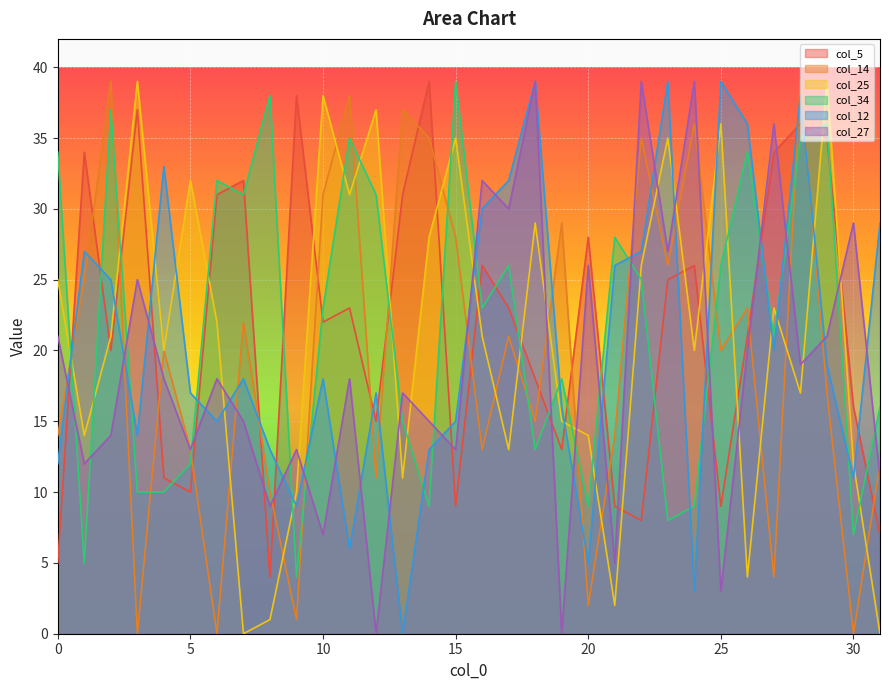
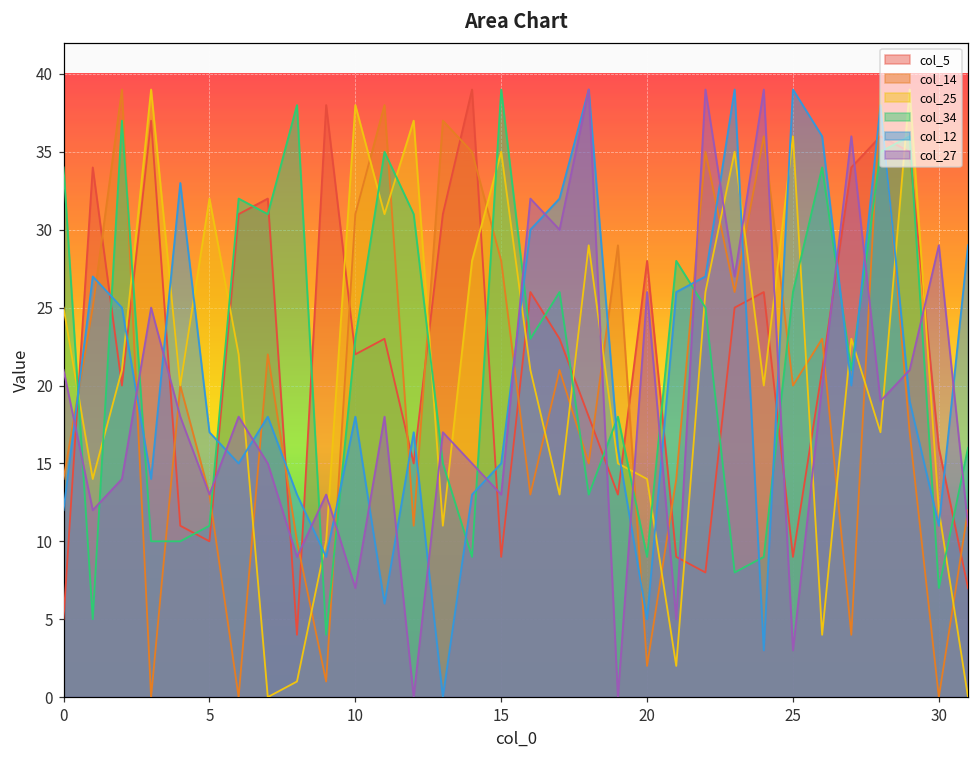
col_34, 5: 12 -> 11
